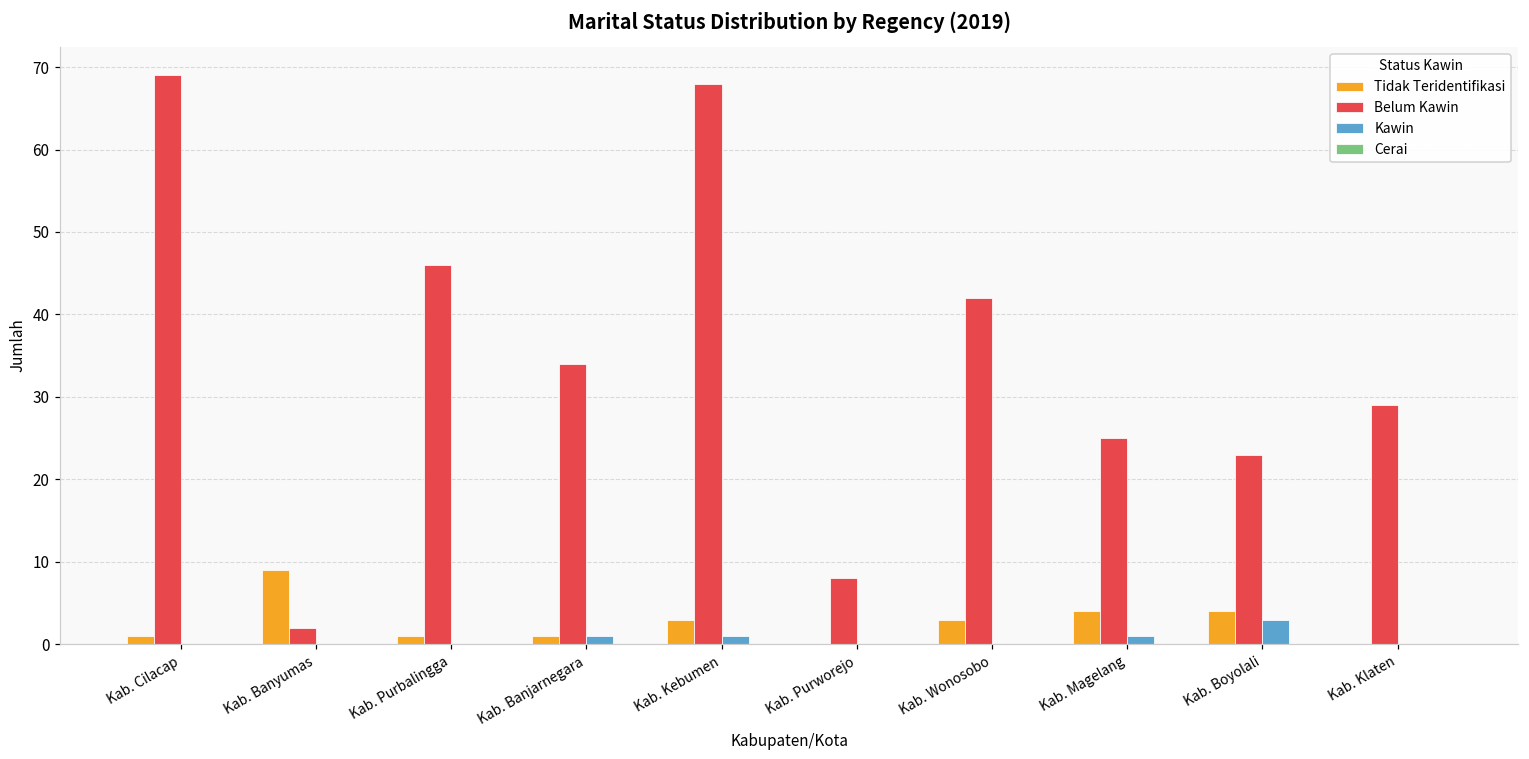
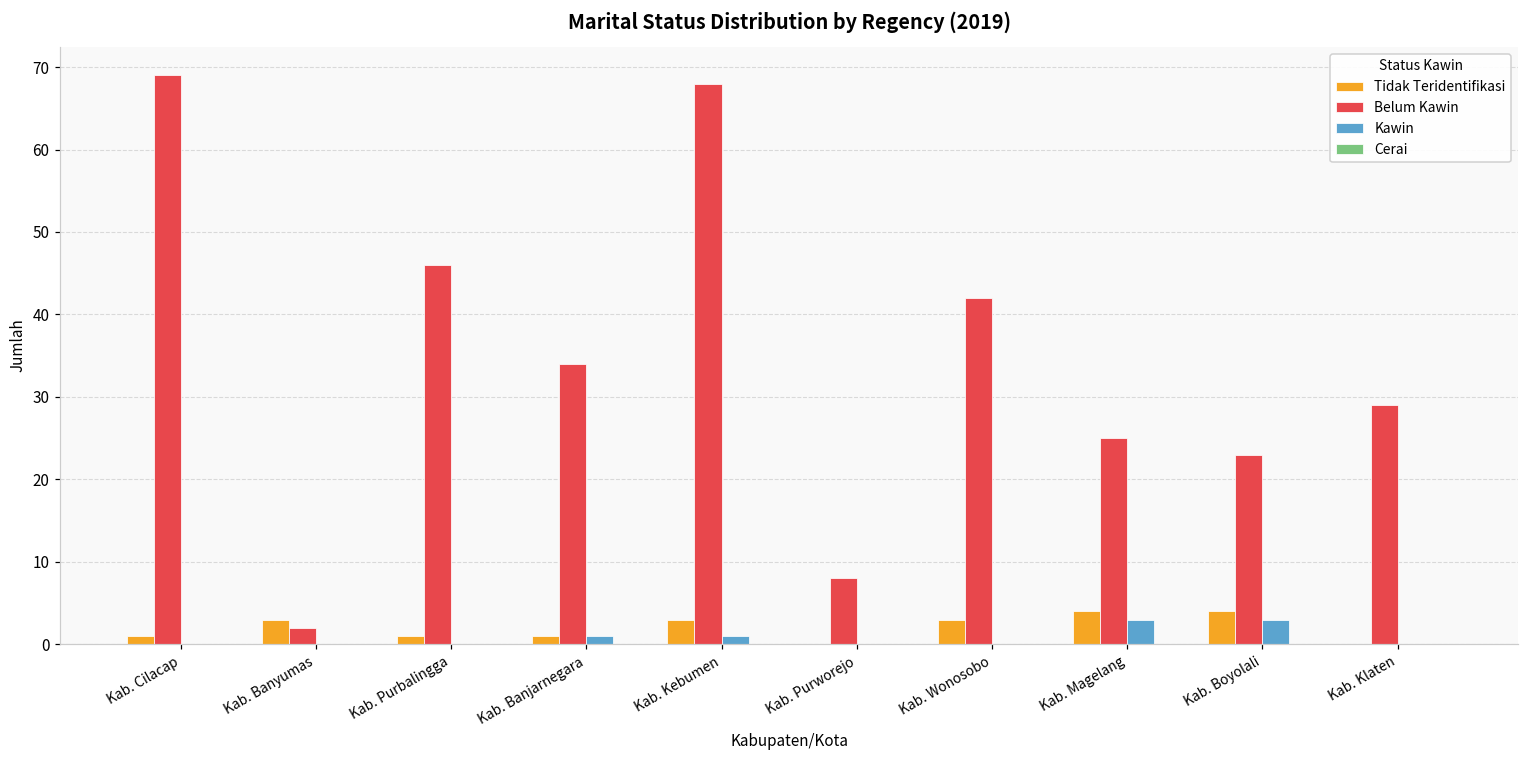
Tidak Teridentifikasi, Kab. Banyumas: 9 -> 3
Kawin, Kab. Magelang: 1 -> 3
